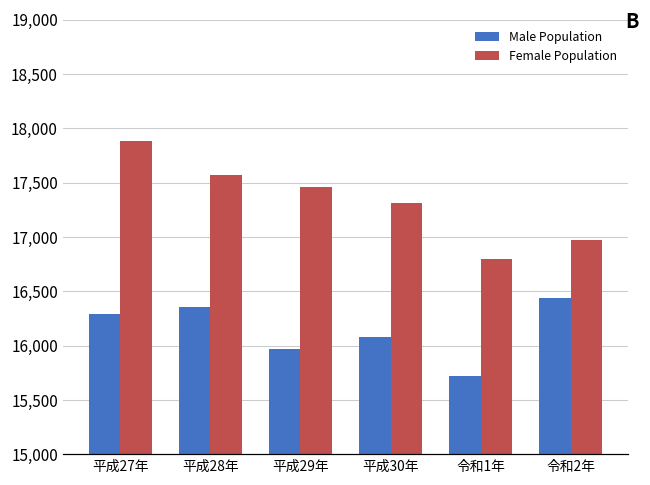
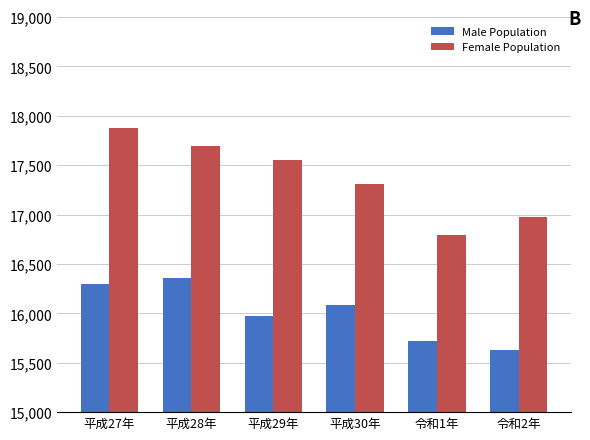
Female Population, 平成28年: 17,600 -> 17,700
Female Population, 平成29年: 17,500 -> 17,600
Male Population, 令和2年: 16,400 -> 15,600
